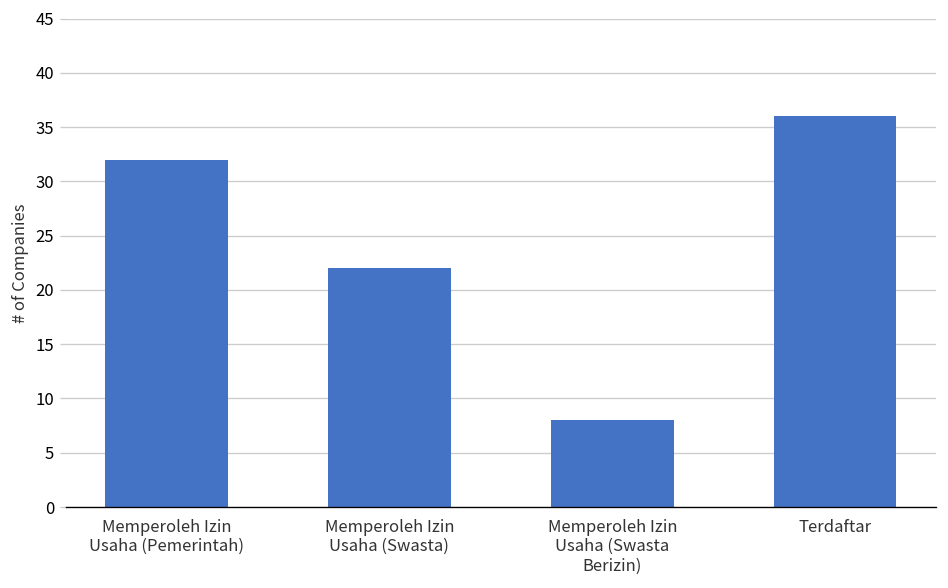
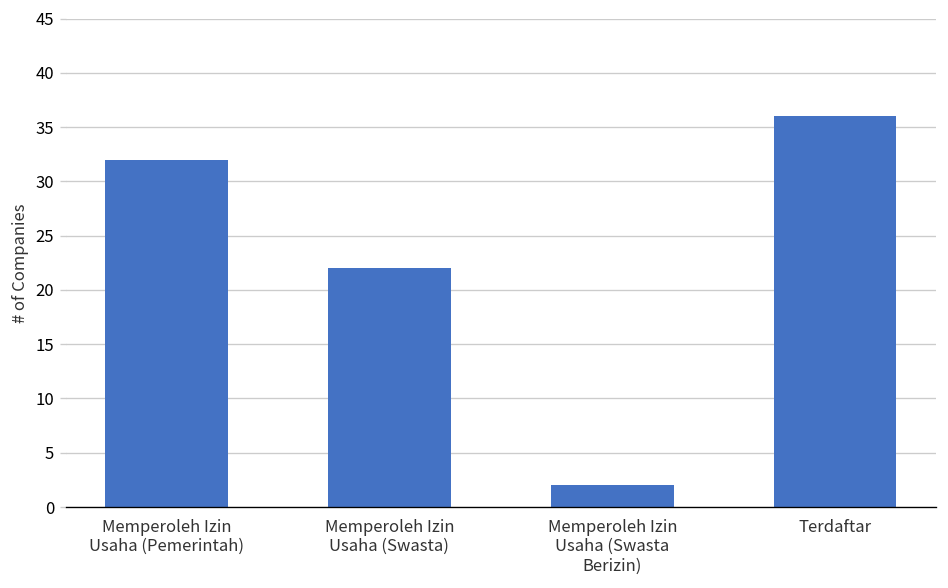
Memperoleh Izin Usaha (Swasta Berizin): 8 -> 2
